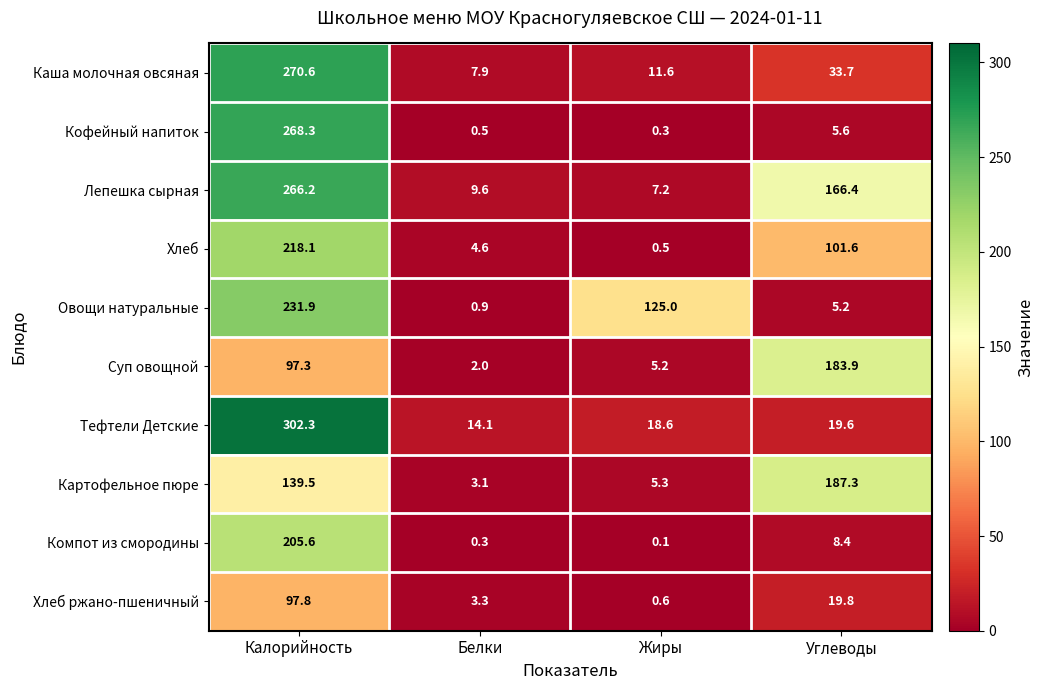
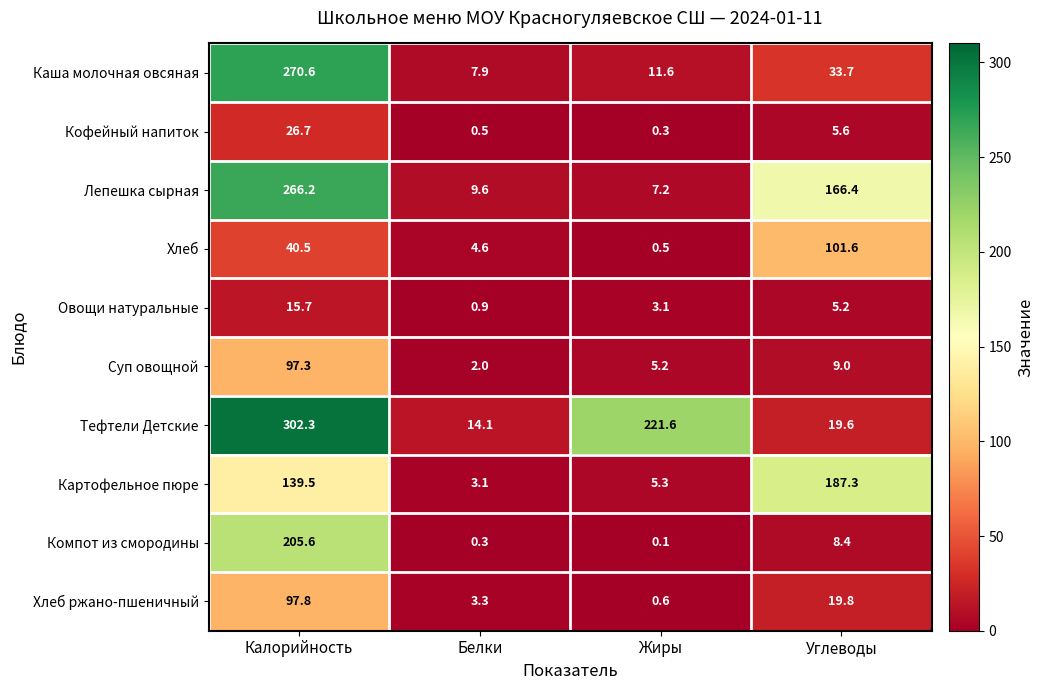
Кофейный напиток, Калорийность: 268.3 -> 26.7
Хлеб, Калорийность: 218.1 -> 40.5
Овощи натуральные, Калорийность: 231.9 -> 15.7
Овощи натуральные, Жиры: 125.0 -> 3.1
Суп овощной, Углеводы: 183.9 -> 9.0
Тефтели Детские, Жиры: 18.6 -> 221.6
